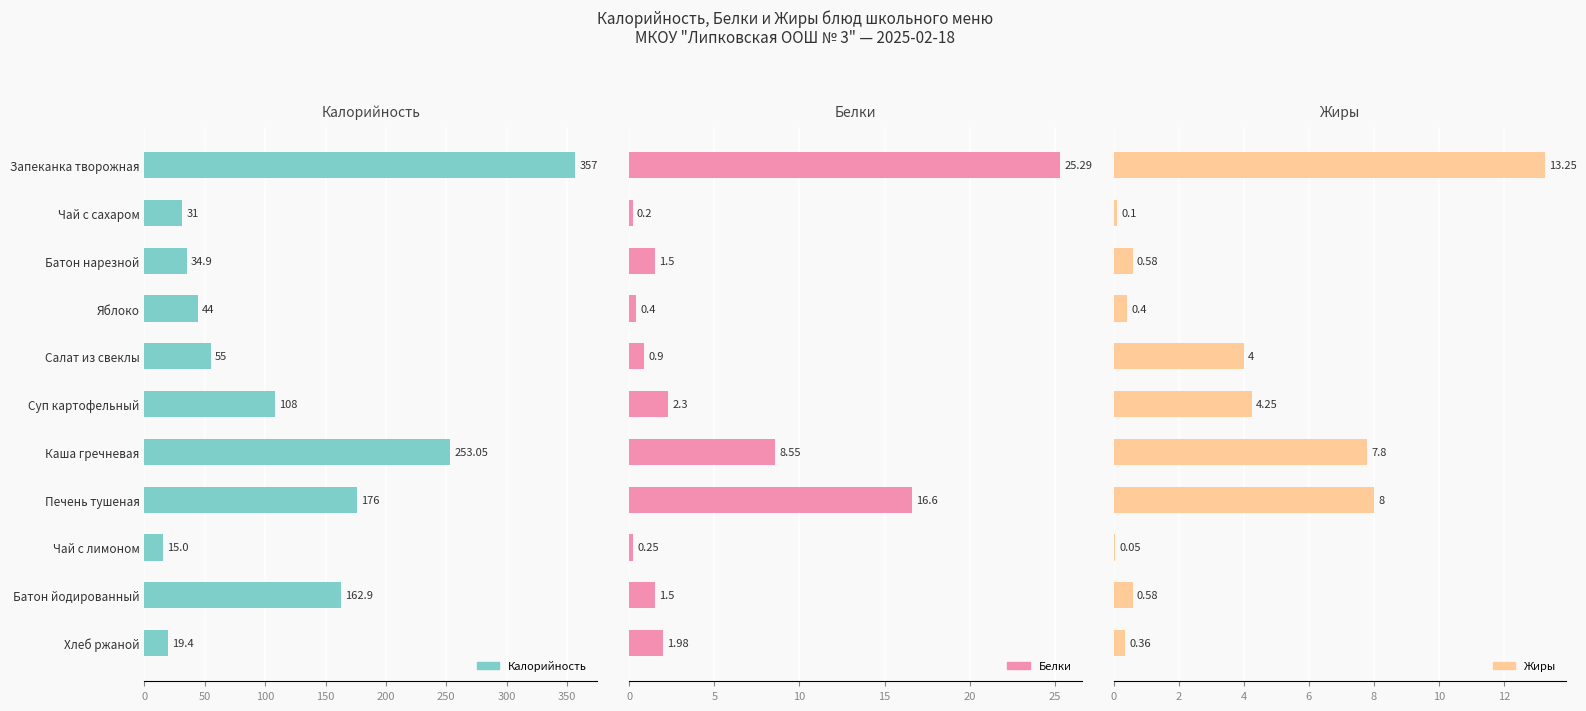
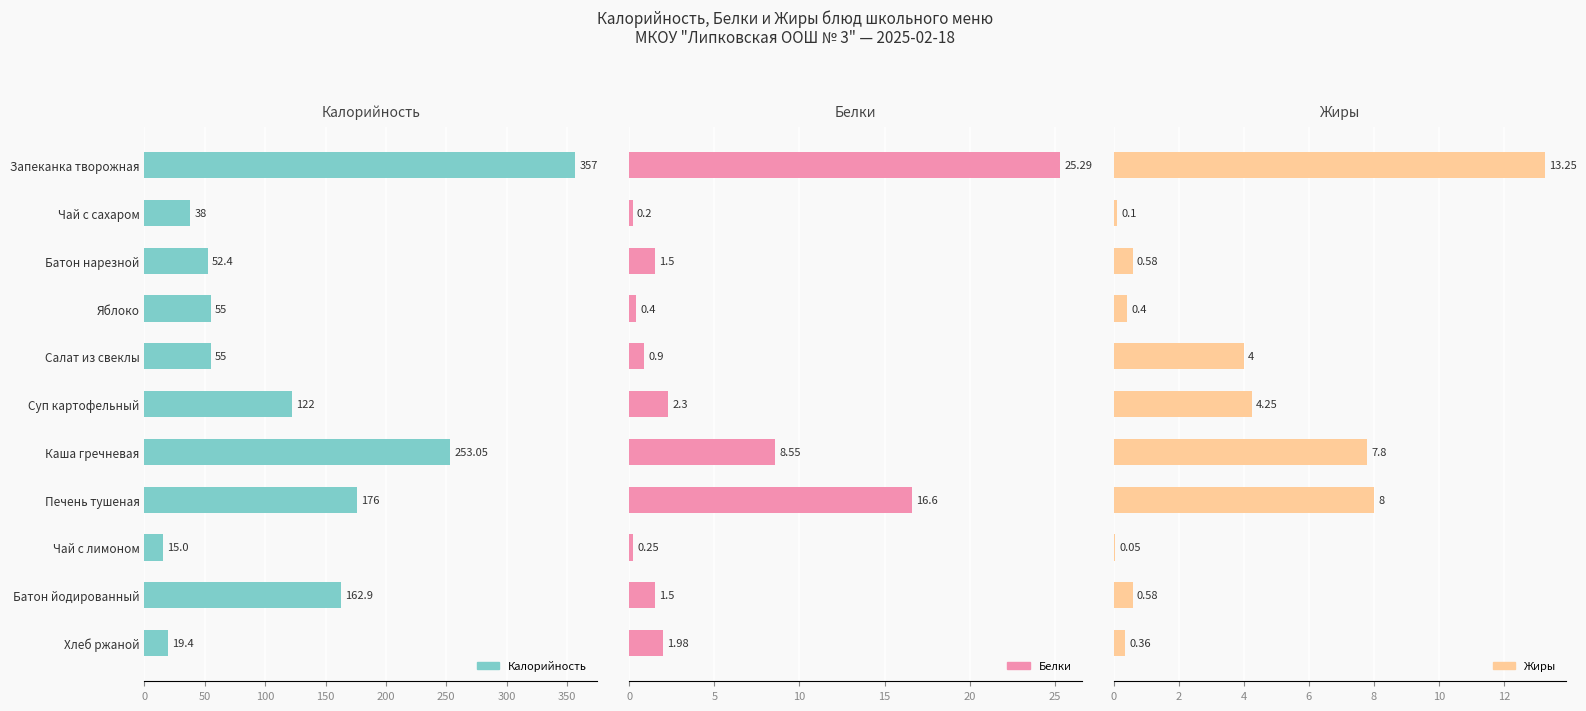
Калорийность, Чай с сахаром: 31 -> 38
Калорийность, Батон нарезной: 34.9 -> 52.4
Калорийность, Яблоко: 44 -> 55
Калорийность, Суп картофельный: 108 -> 122
